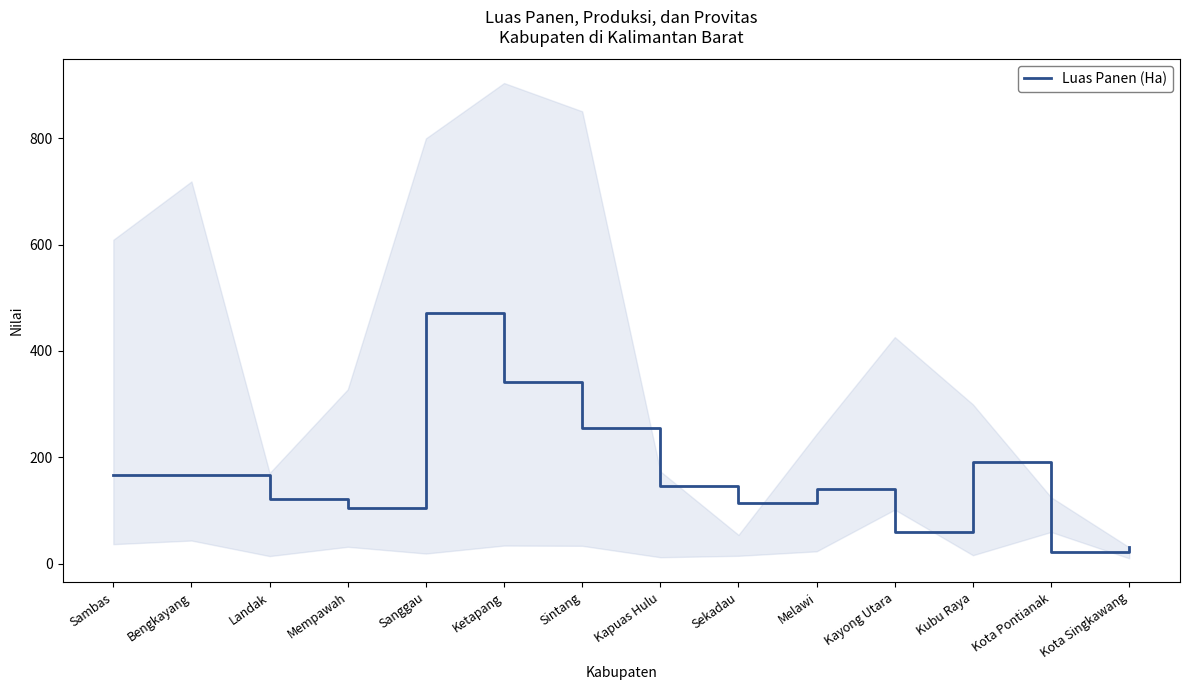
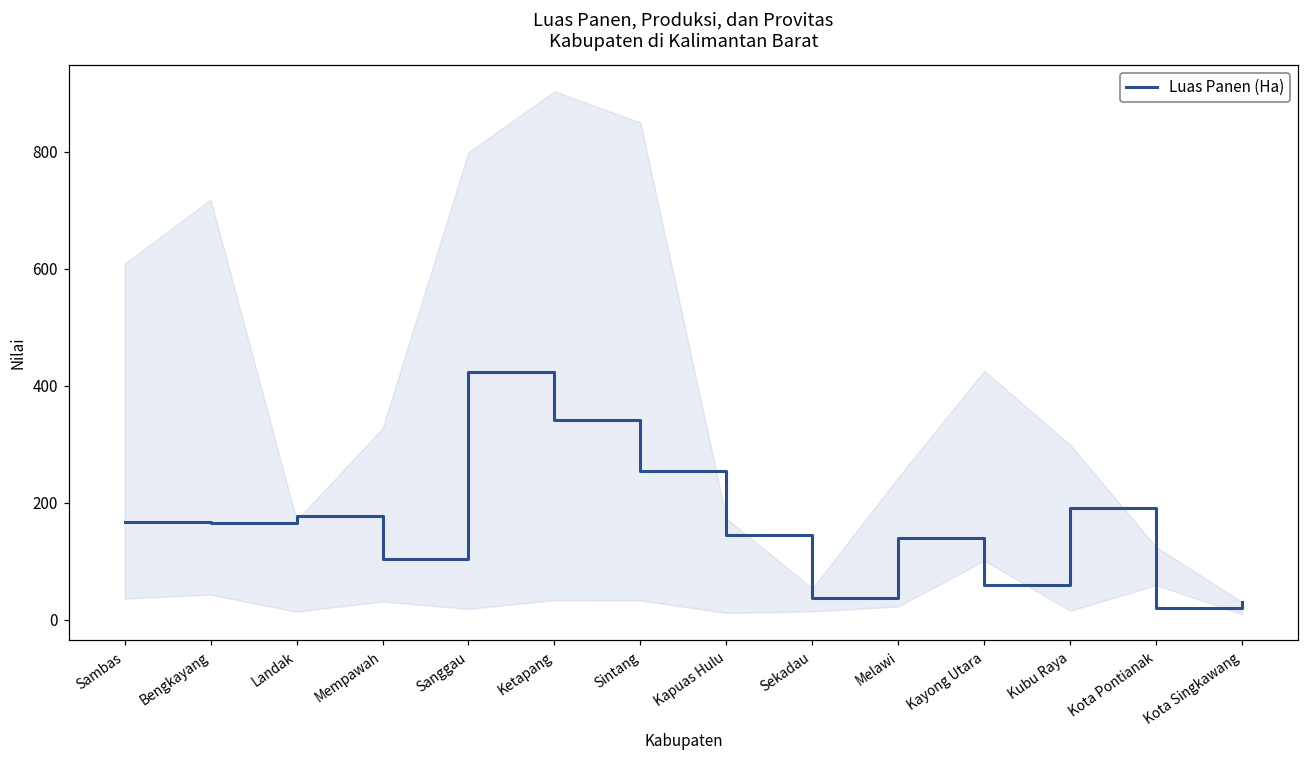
Luas Panen (Ha), Landak: 120 -> 180
Luas Panen (Ha), Sanggau: 470 -> 420
Luas Panen (Ha), Sekadau: 110 -> 40
